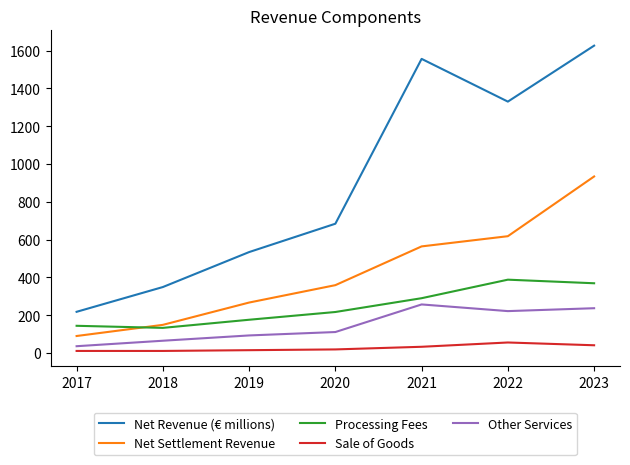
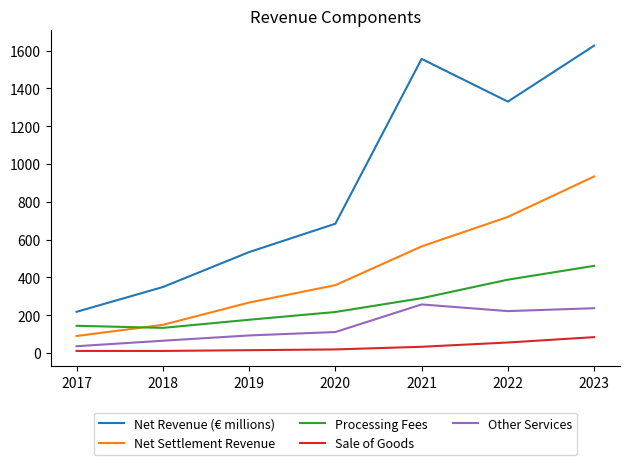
Net Settlement Revenue, 2022: 620 -> 720
Processing Fees, 2023: 370 -> 460
Sale of Goods, 2023: 40 -> 80
